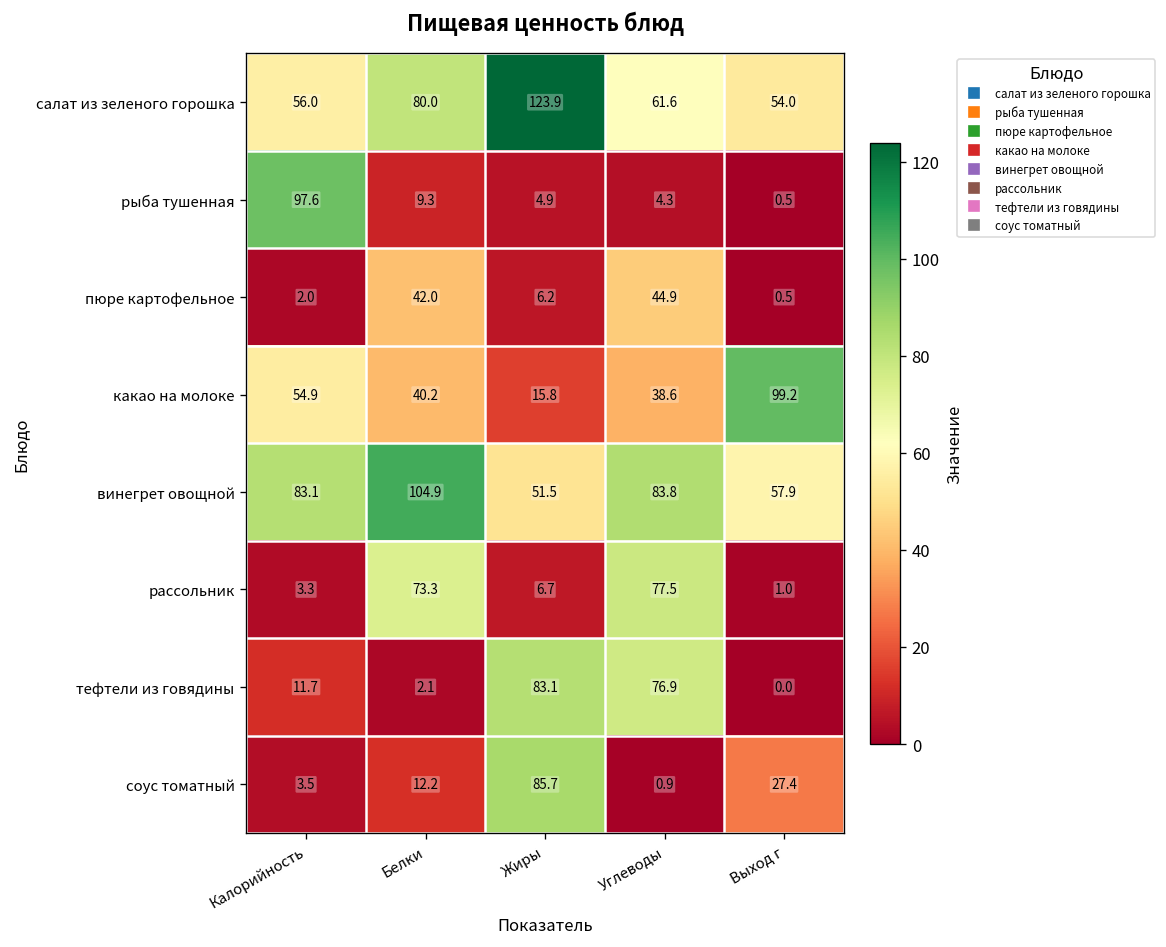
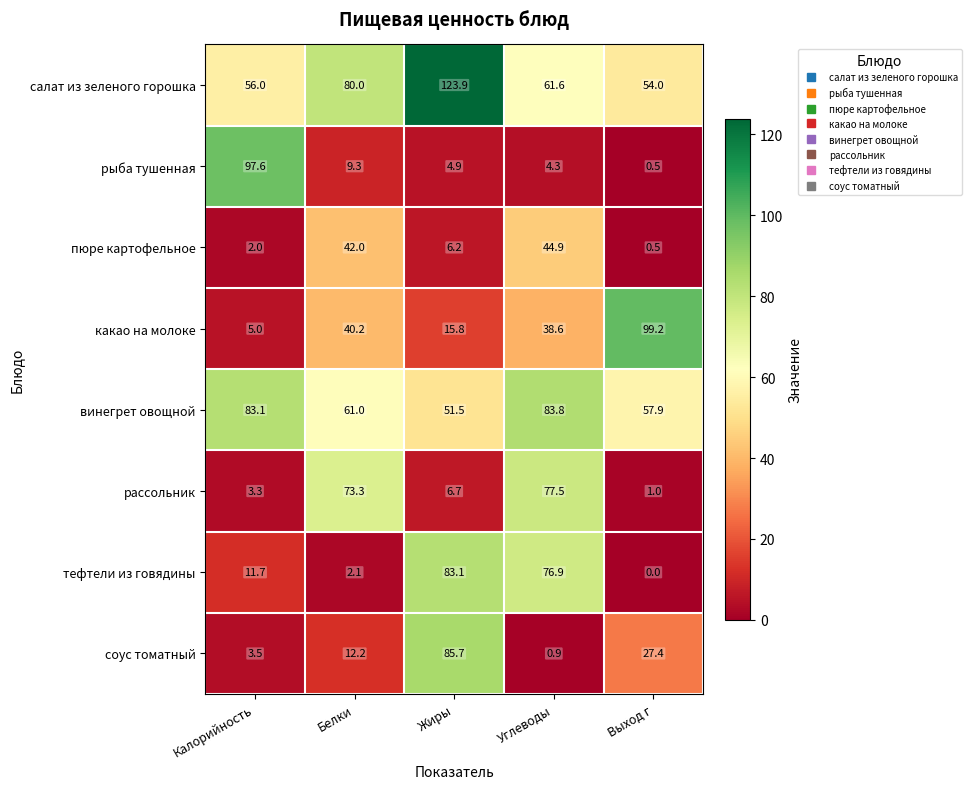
какао на молоке, Калорийность: 54.9 -> 5.0
винегрет овощной, Белки: 104.9 -> 61.0
